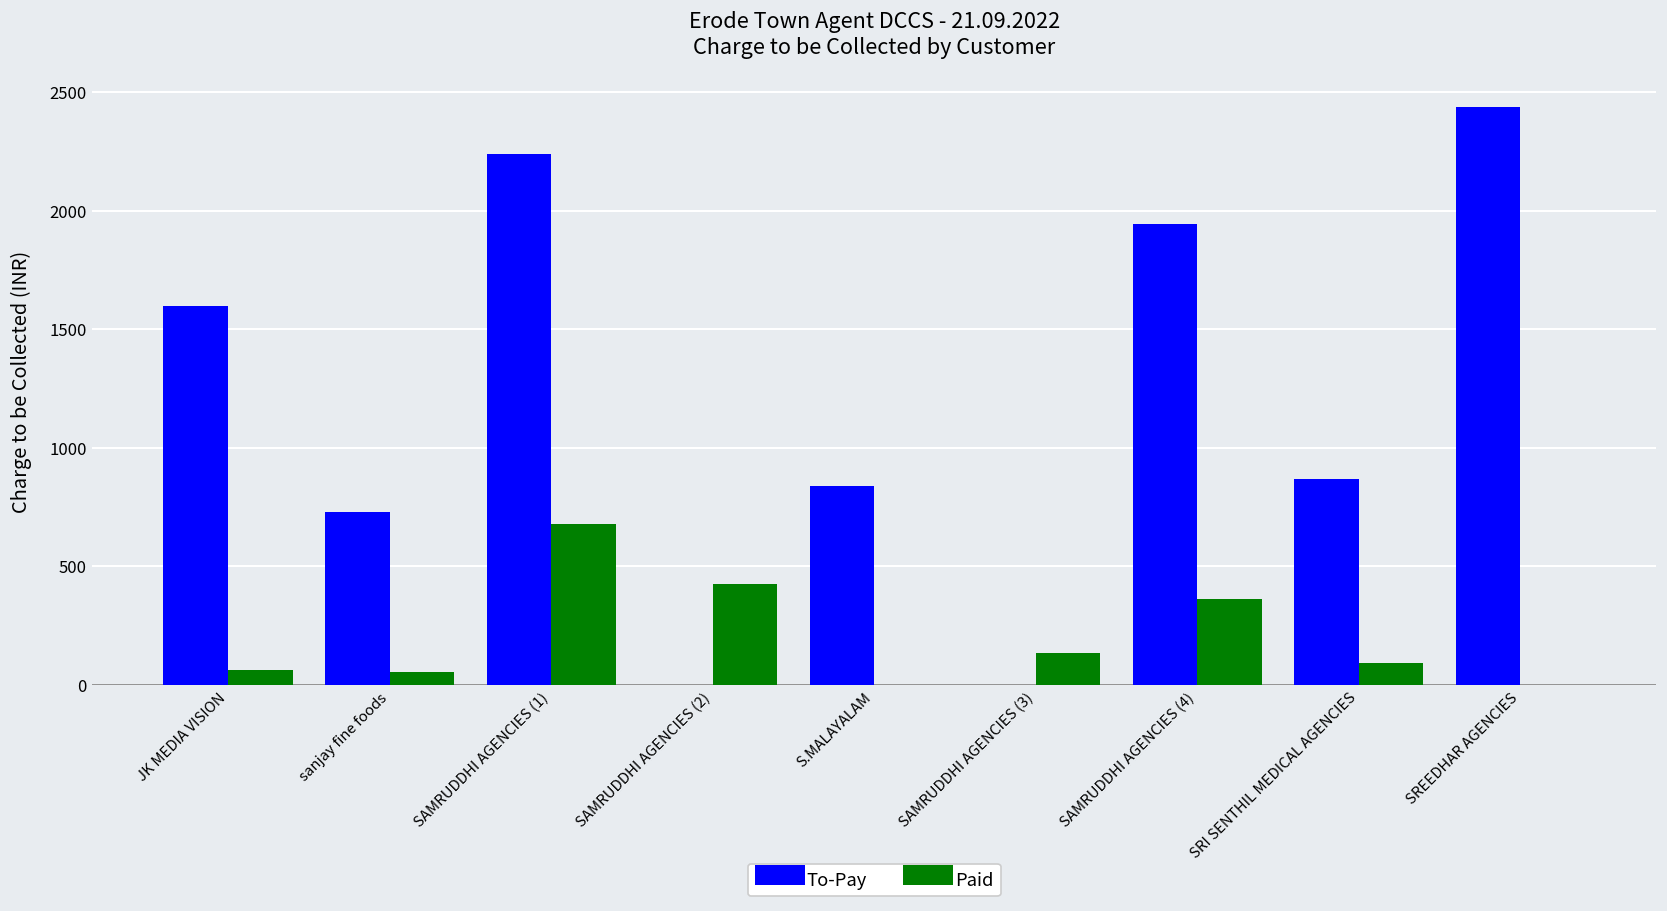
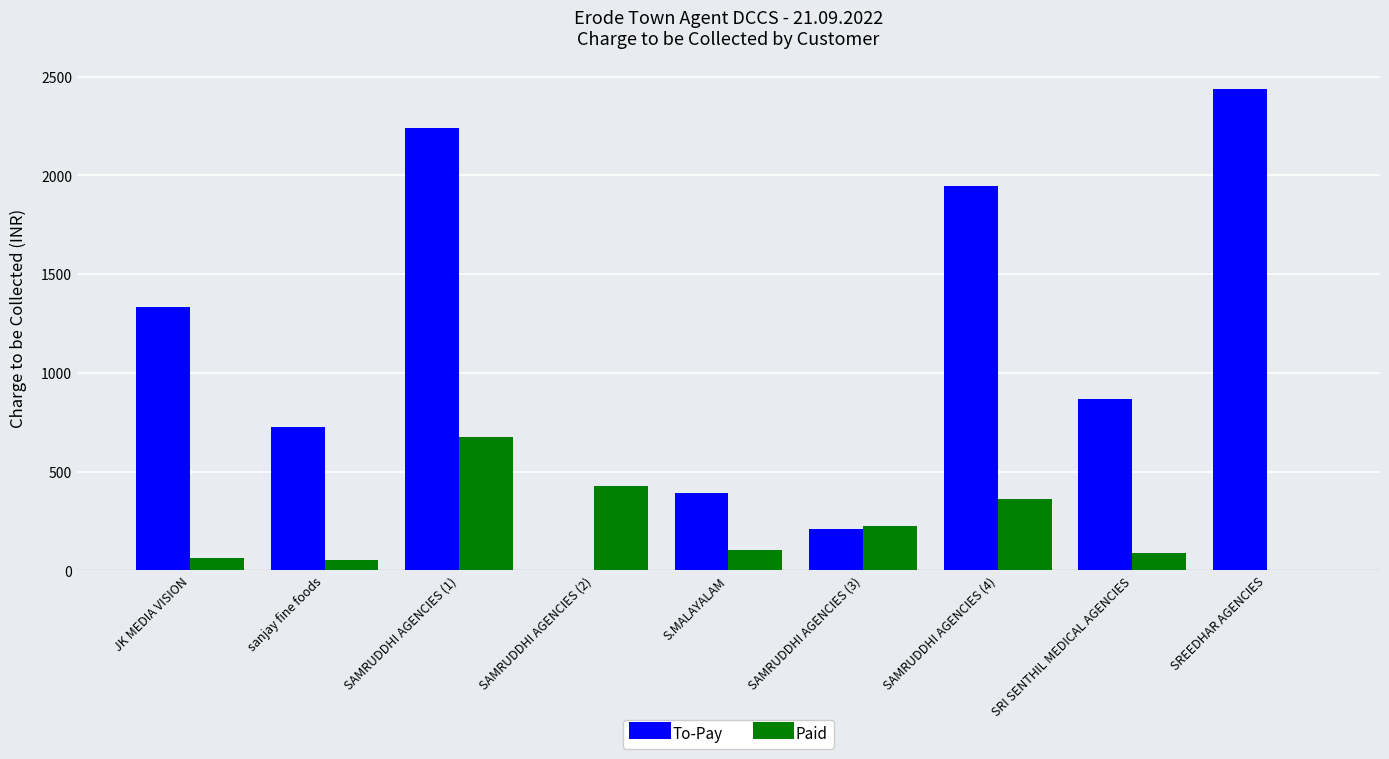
To-Pay, JK MEDIA VISION: 1600 -> 1330
To-Pay, S.MALAYALAM: 840 -> 390
Paid, S.MALAYALAM: 0 -> 100
To-Pay, SAMRUDDHI AGENCIES (3): 0 -> 210
Paid, SAMRUDDHI AGENCIES (3): 130 -> 220
